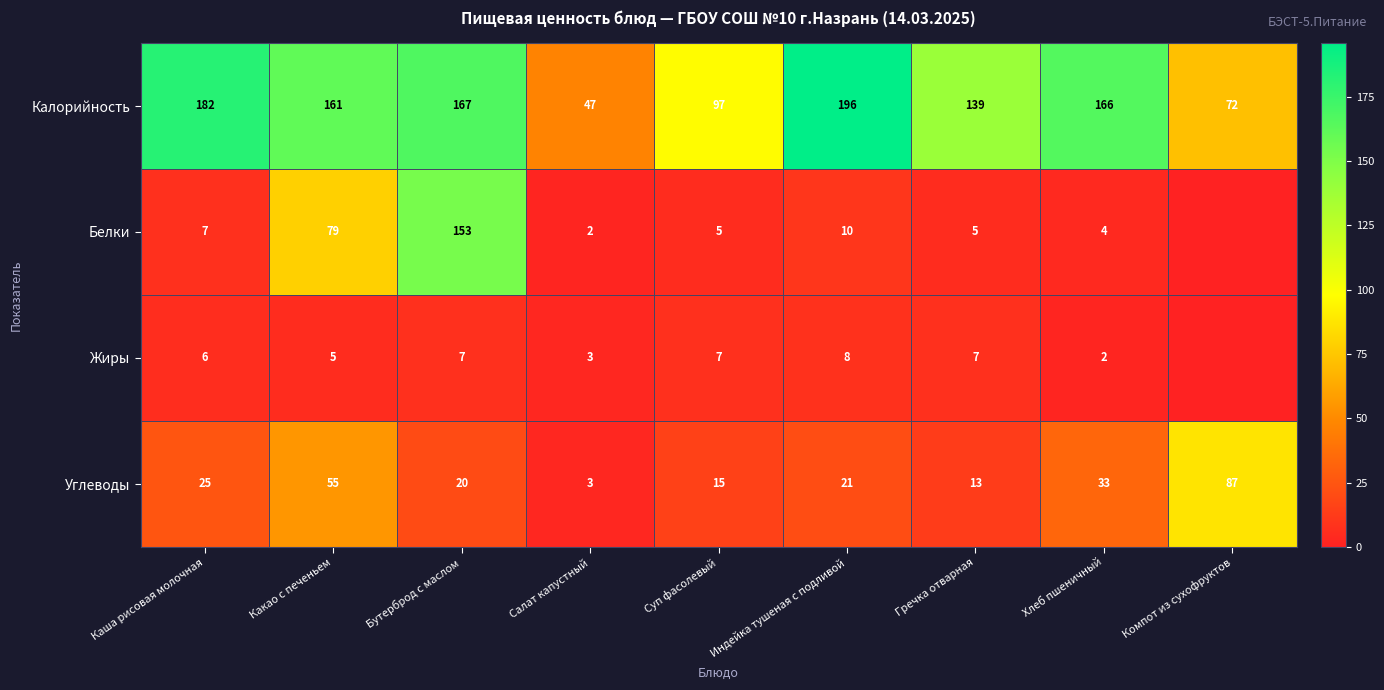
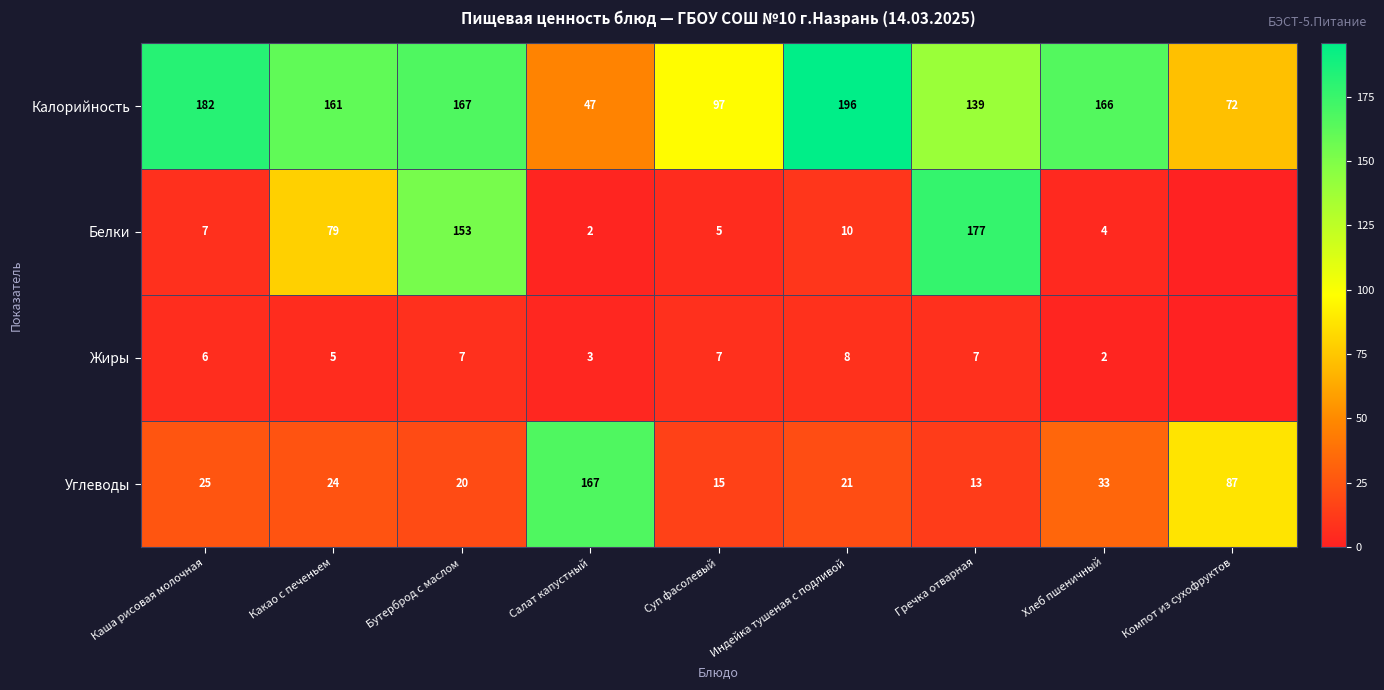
Белки, Гречка отварная: 5 -> 177
Углеводы, Какао с печеньем: 55 -> 24
Углеводы, Салат капустный: 3 -> 167
